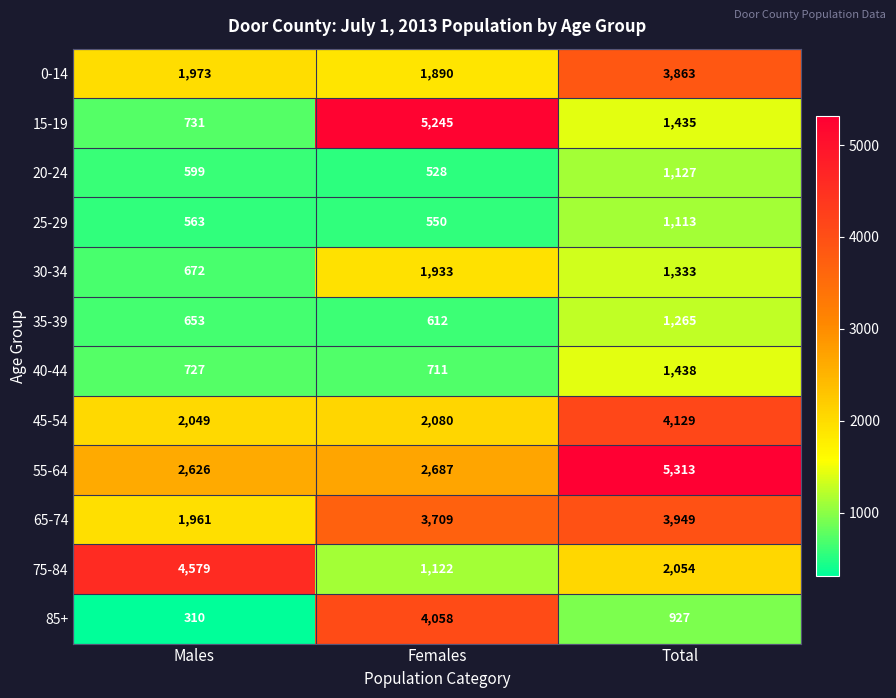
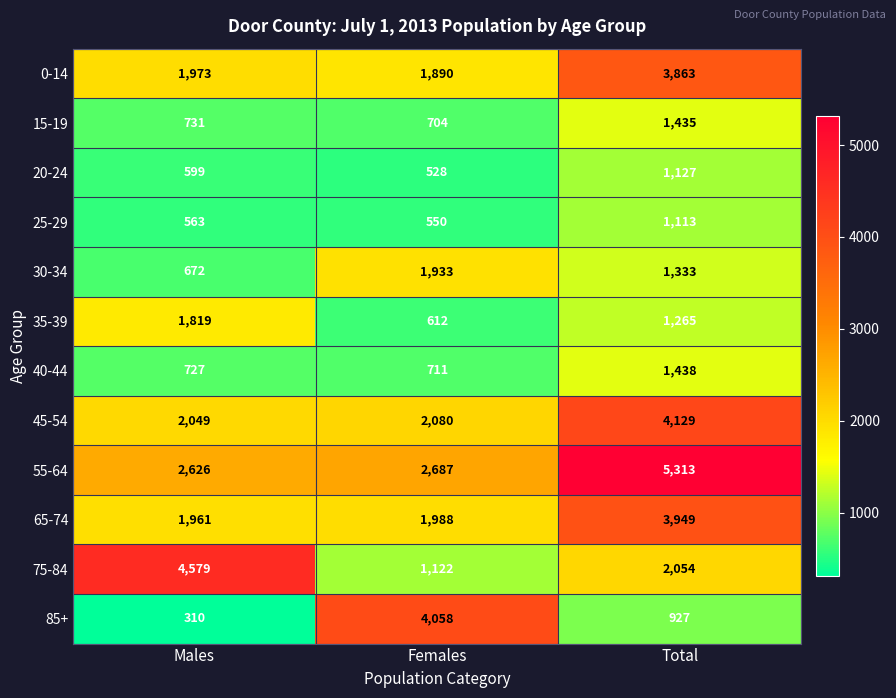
15-19, Females: 5,245 -> 704
35-39, Males: 653 -> 1,819
65-74, Females: 3,709 -> 1,988
